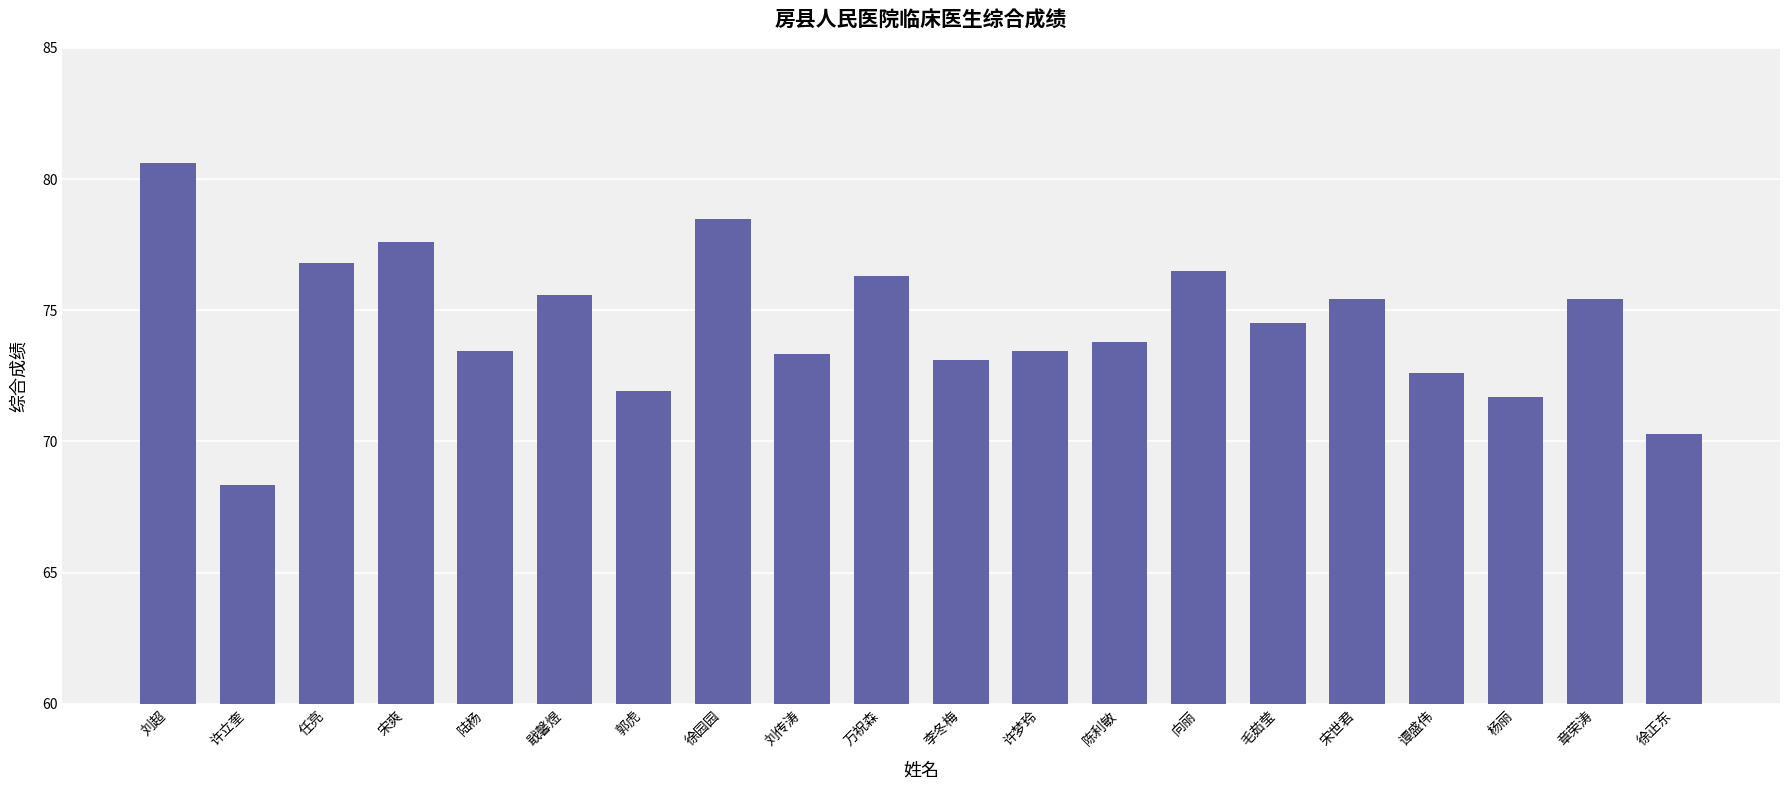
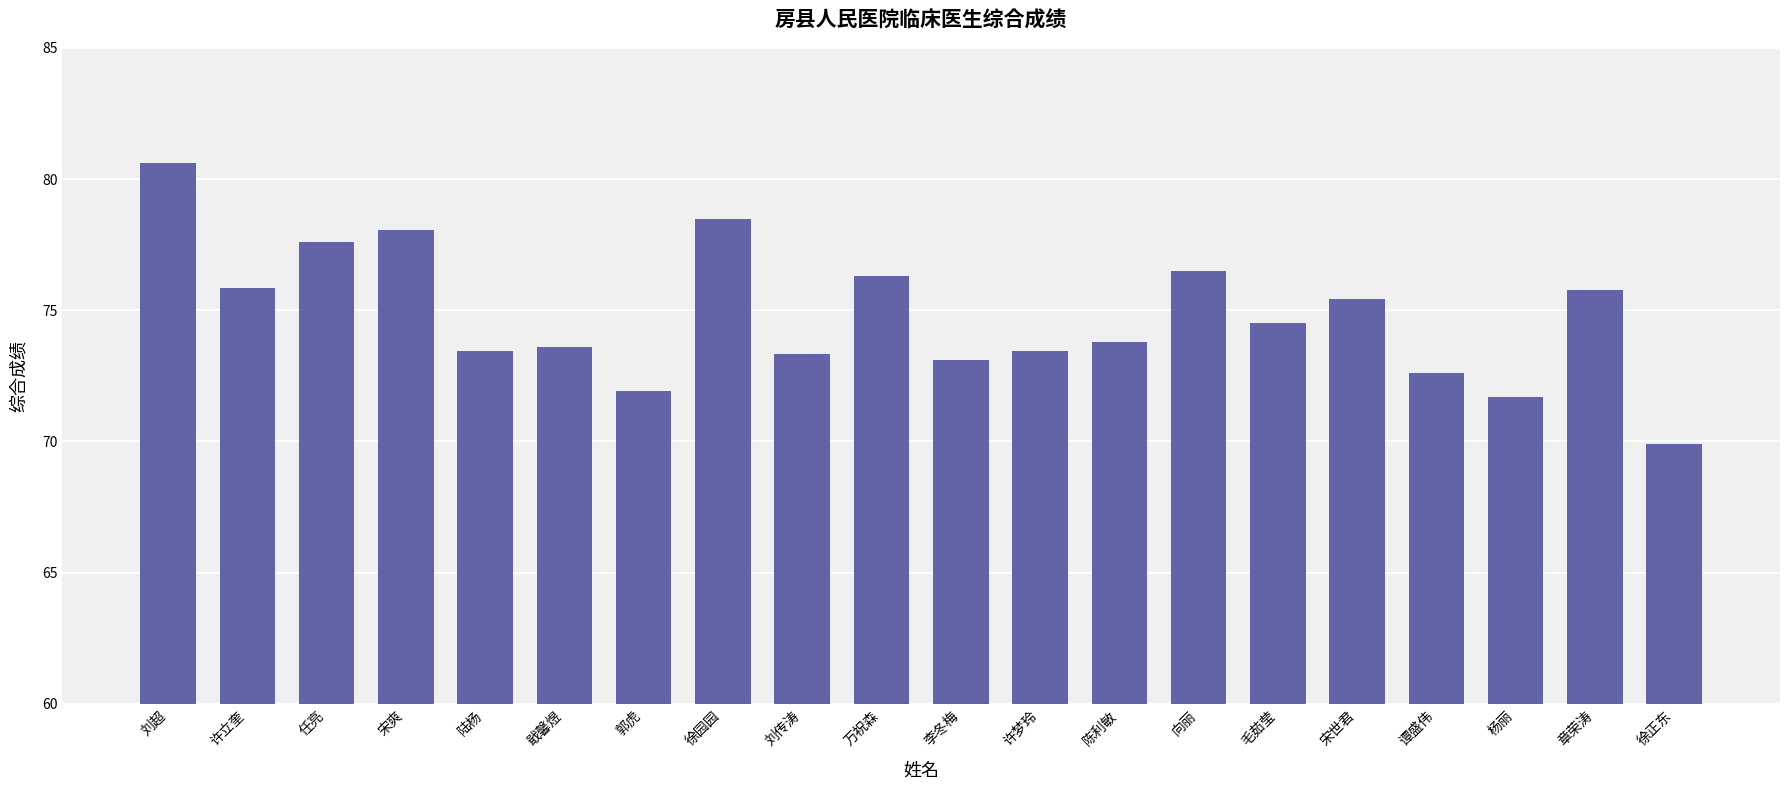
许立奎: 68.3 -> 75.8
任亮: 76.8 -> 77.6
宋爽: 77.6 -> 78.1
戢馨煜: 75.6 -> 73.6
章荣涛: 75.4 -> 75.8
徐正东: 70.3 -> 69.9
